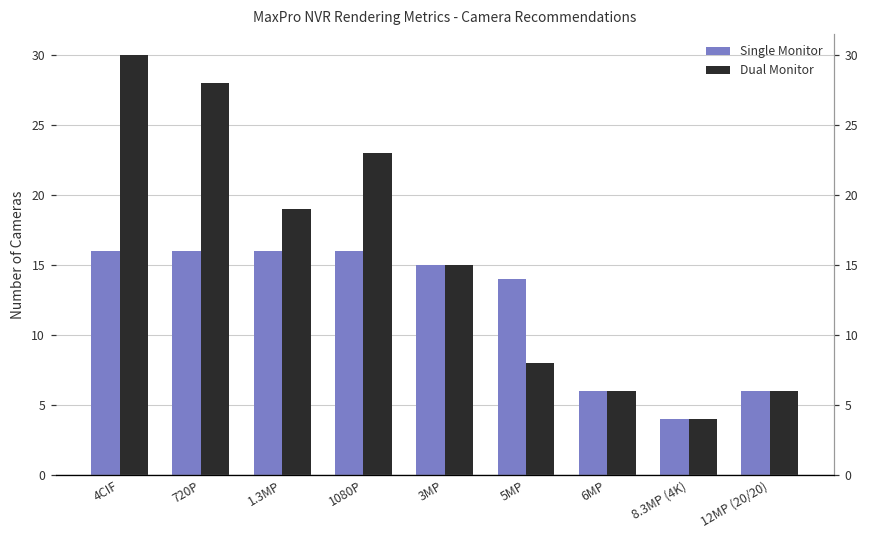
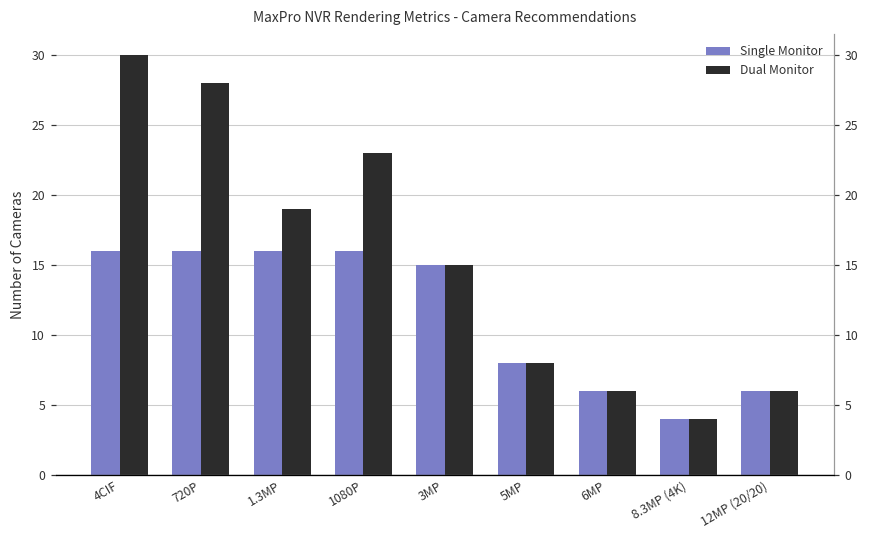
Single Monitor, 5MP: 14 -> 8
